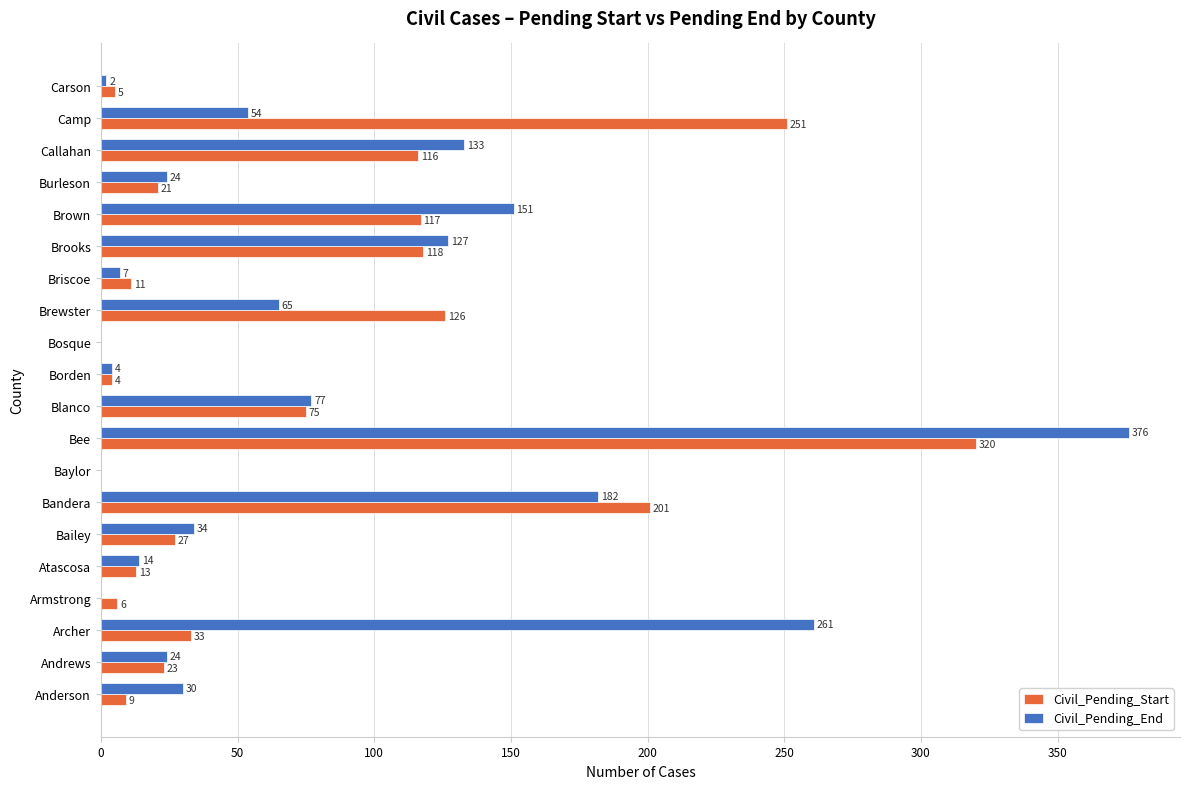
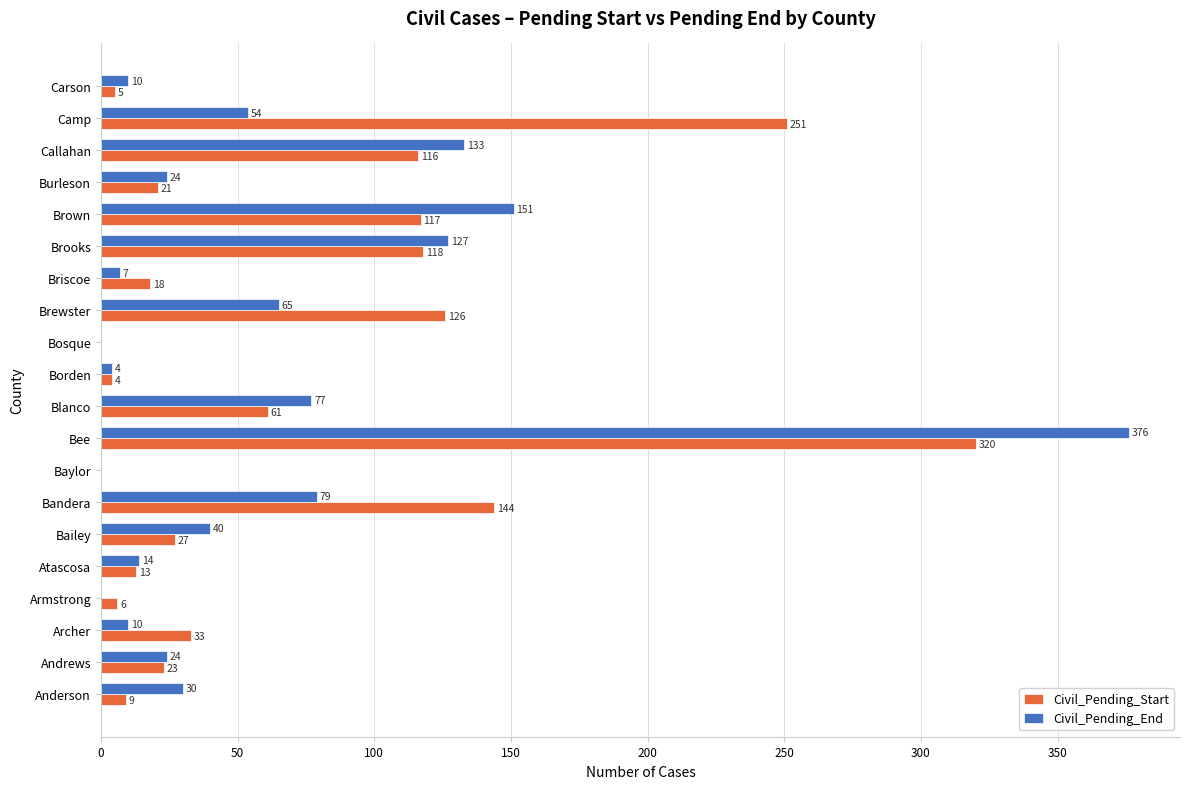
Civil_Pending_End, Carson: 2 -> 10
Civil_Pending_Start, Briscoe: 11 -> 18
Civil_Pending_Start, Blanco: 75 -> 61
Civil_Pending_End, Bandera: 182 -> 79
Civil_Pending_Start, Bandera: 201 -> 144
Civil_Pending_End, Bailey: 34 -> 40
Civil_Pending_End, Archer: 261 -> 10
